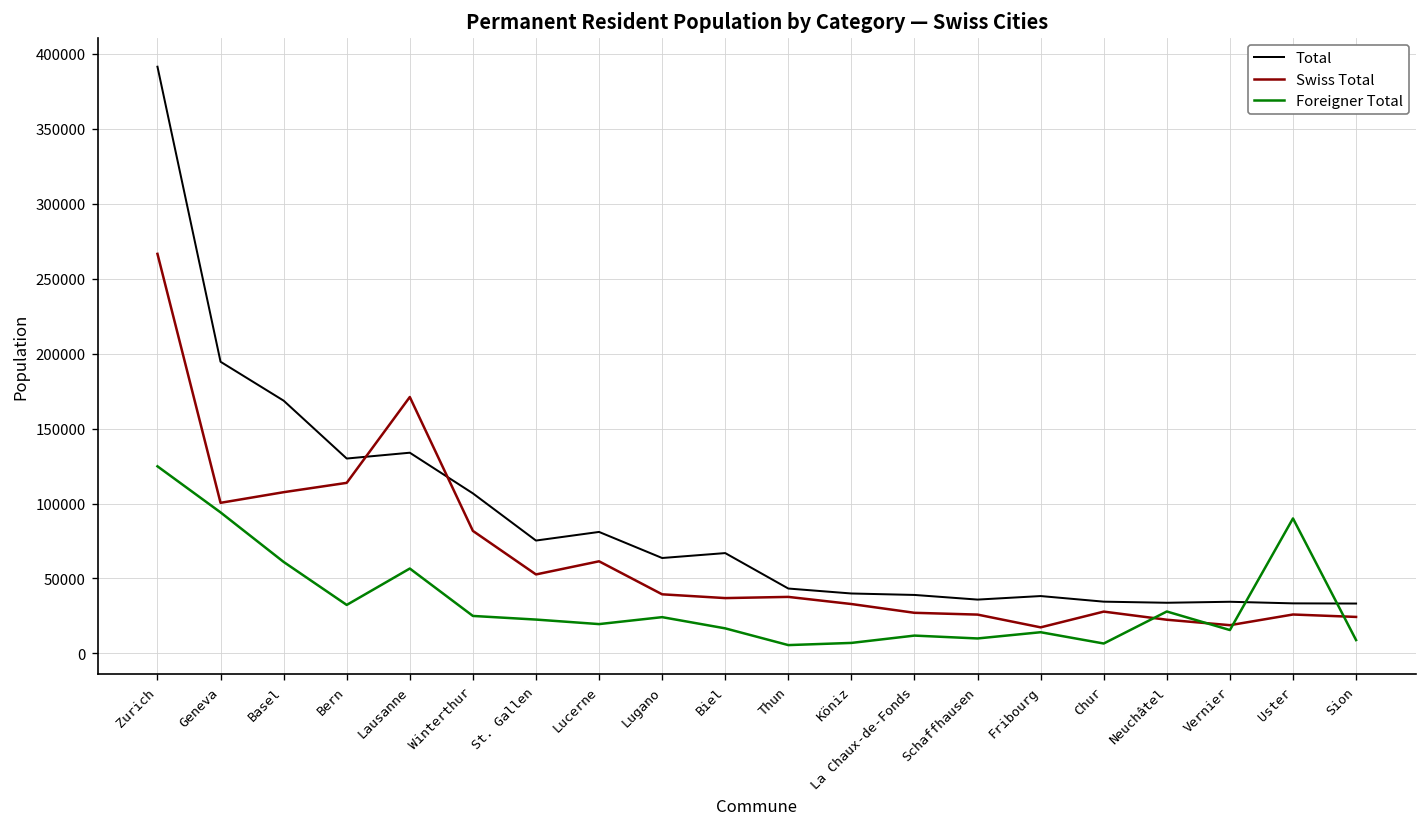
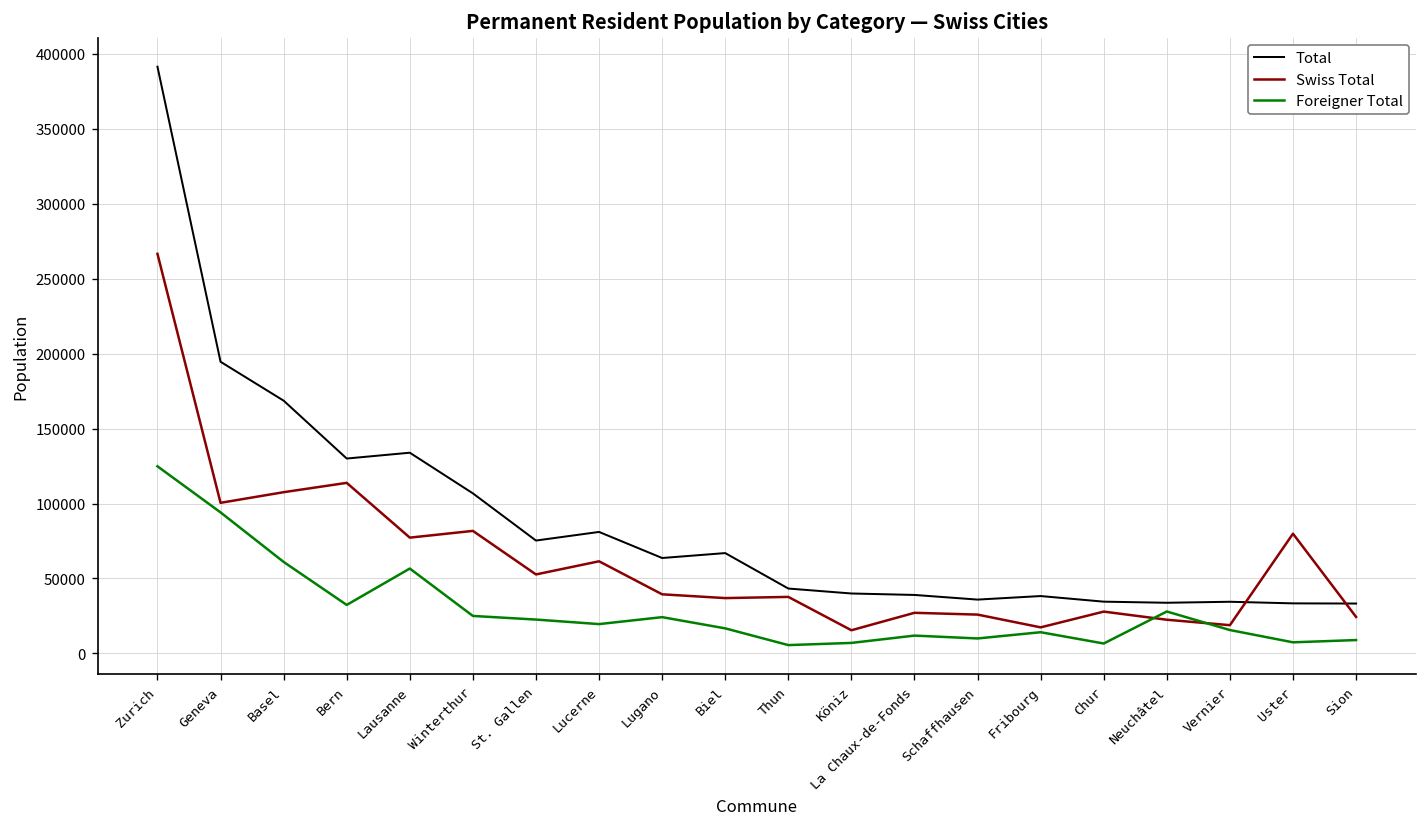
Swiss Total, Lausanne: 171000 -> 77000
Swiss Total, Köniz: 33000 -> 15000
Swiss Total, Uster: 26000 -> 80000
Foreigner Total, Uster: 90000 -> 7000
